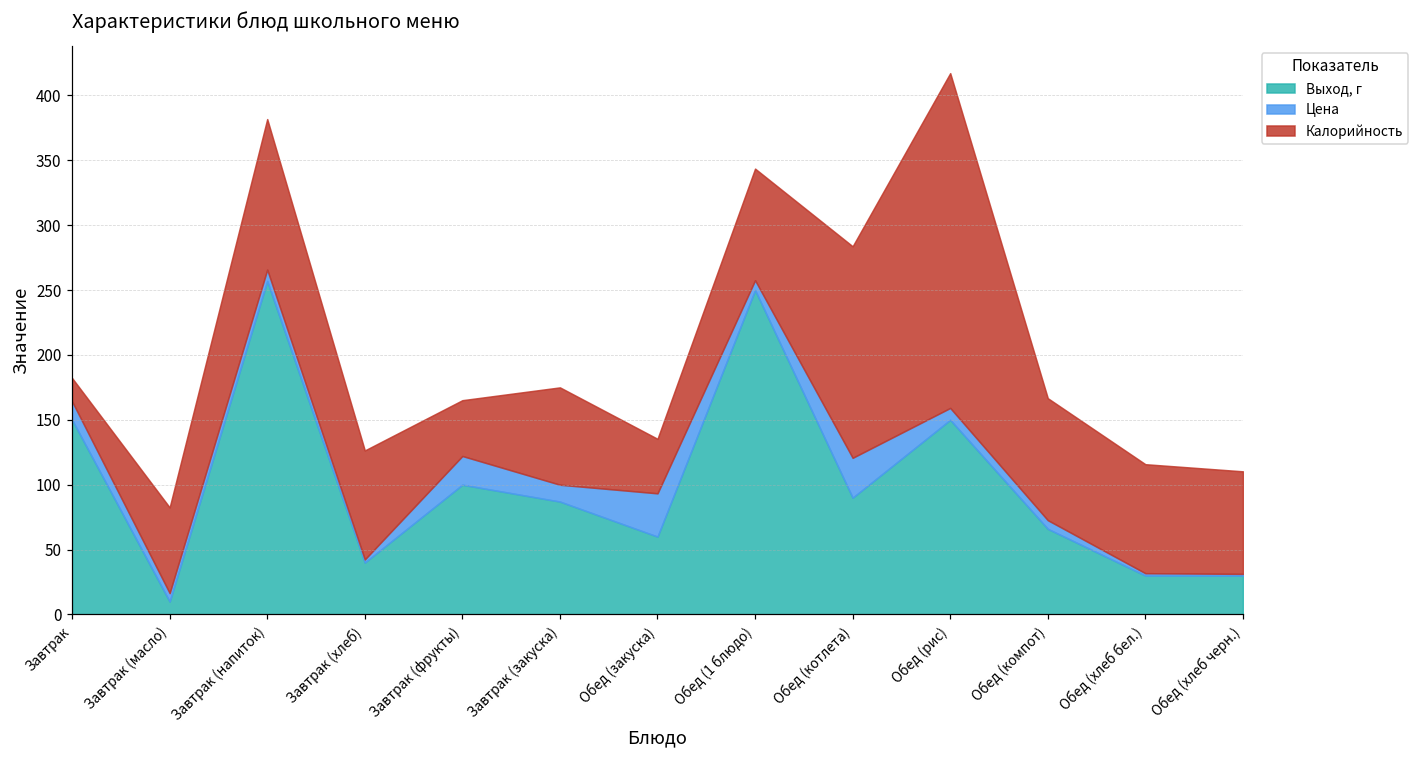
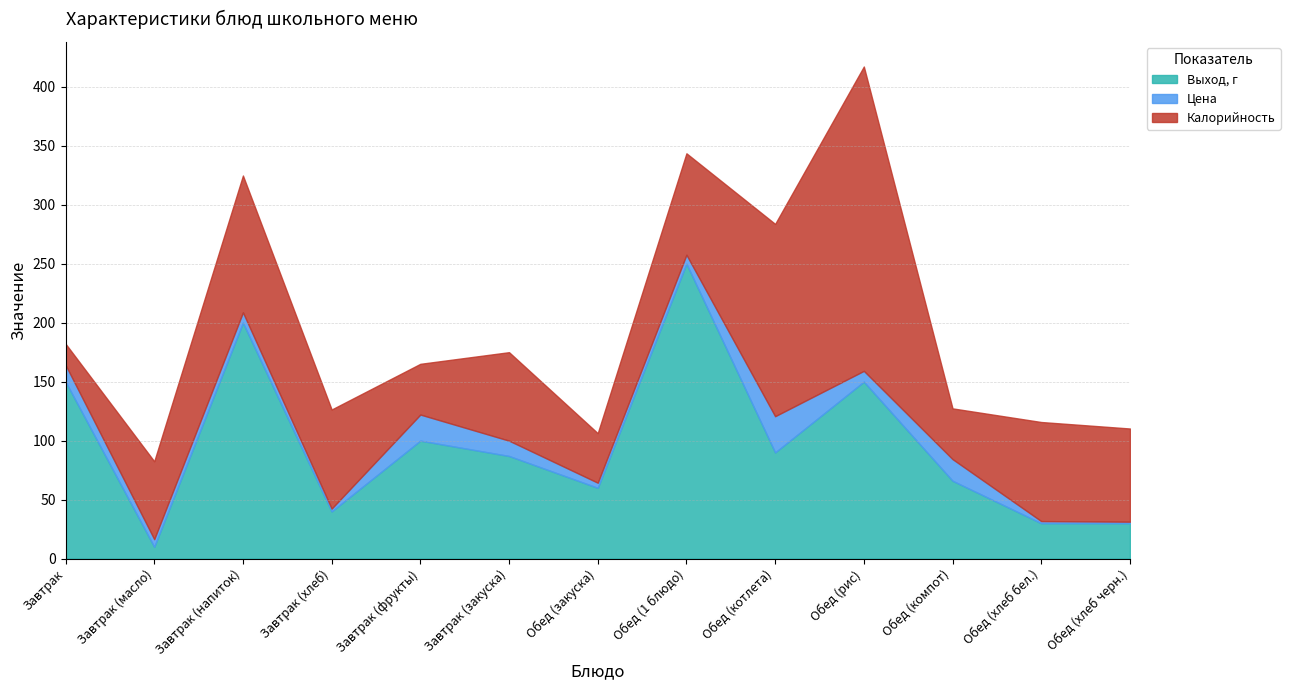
Выход, г, Завтрак (напиток): 257 -> 200
Цена, Обед (закуска): 33 -> 4
Цена, Обед (компот): 7 -> 18
Калорийность, Обед (компот): 94 -> 43
